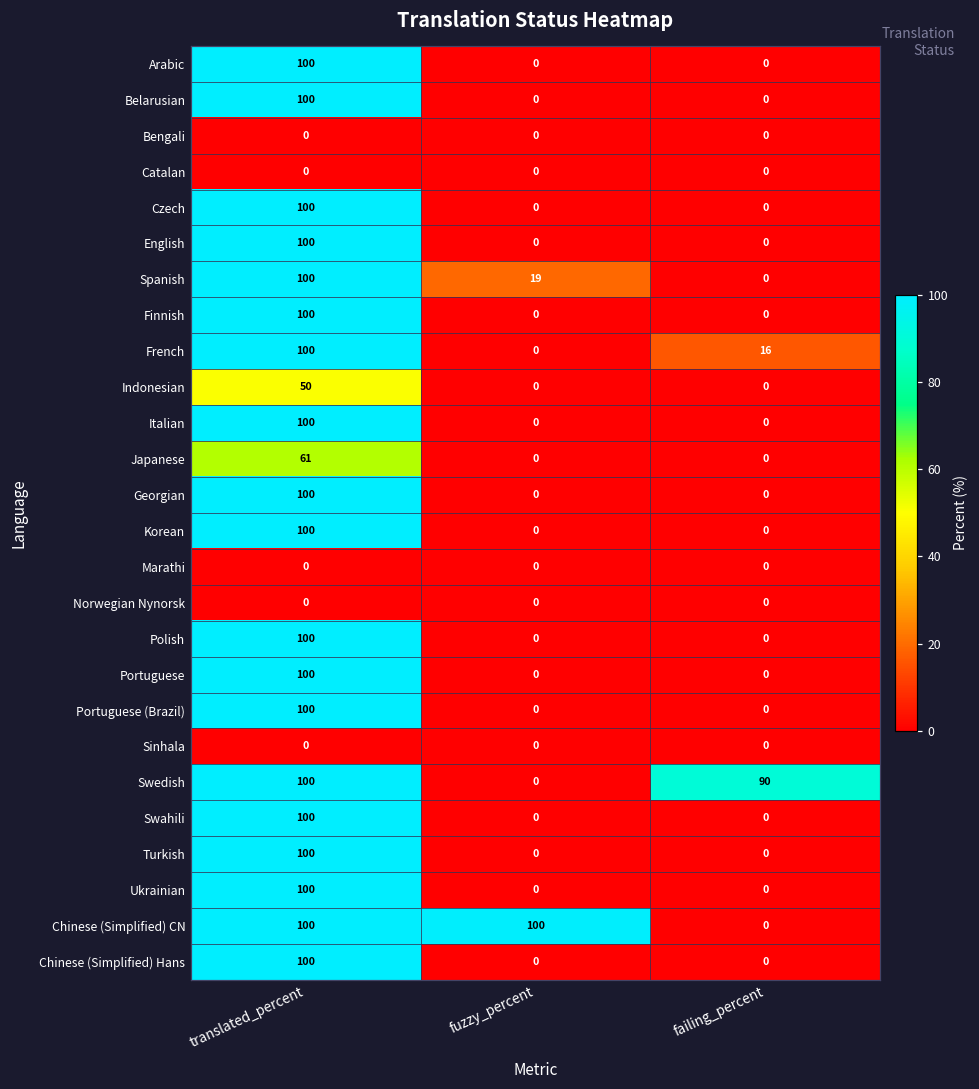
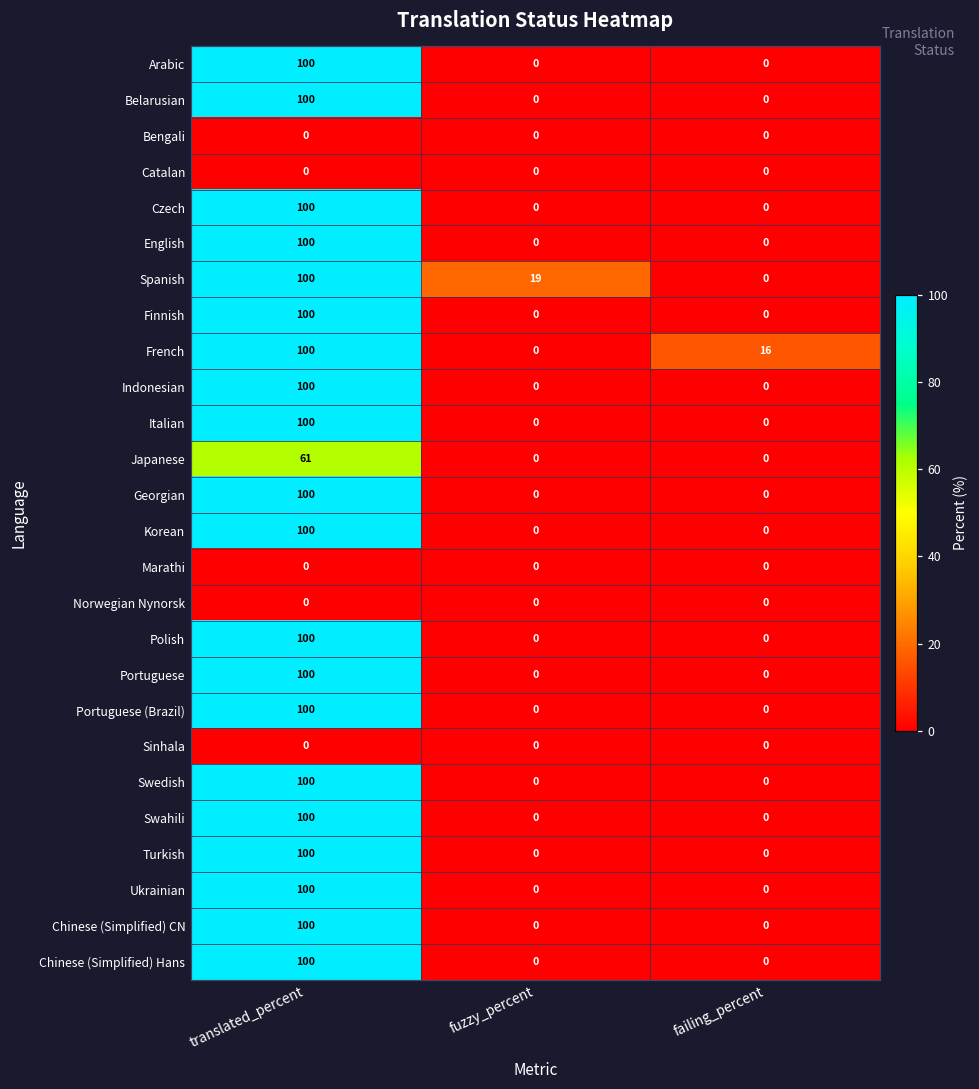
Indonesian, translated_percent: 50 -> 100
Swedish, failing_percent: 90 -> 0
Chinese (Simplified) CN, fuzzy_percent: 100 -> 0
